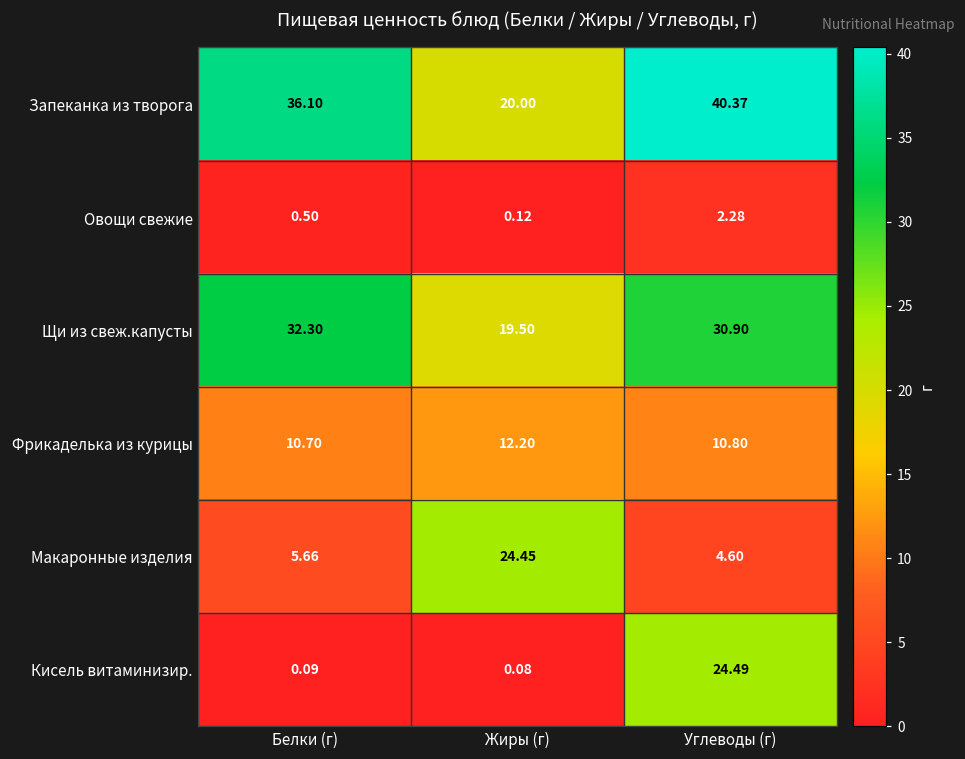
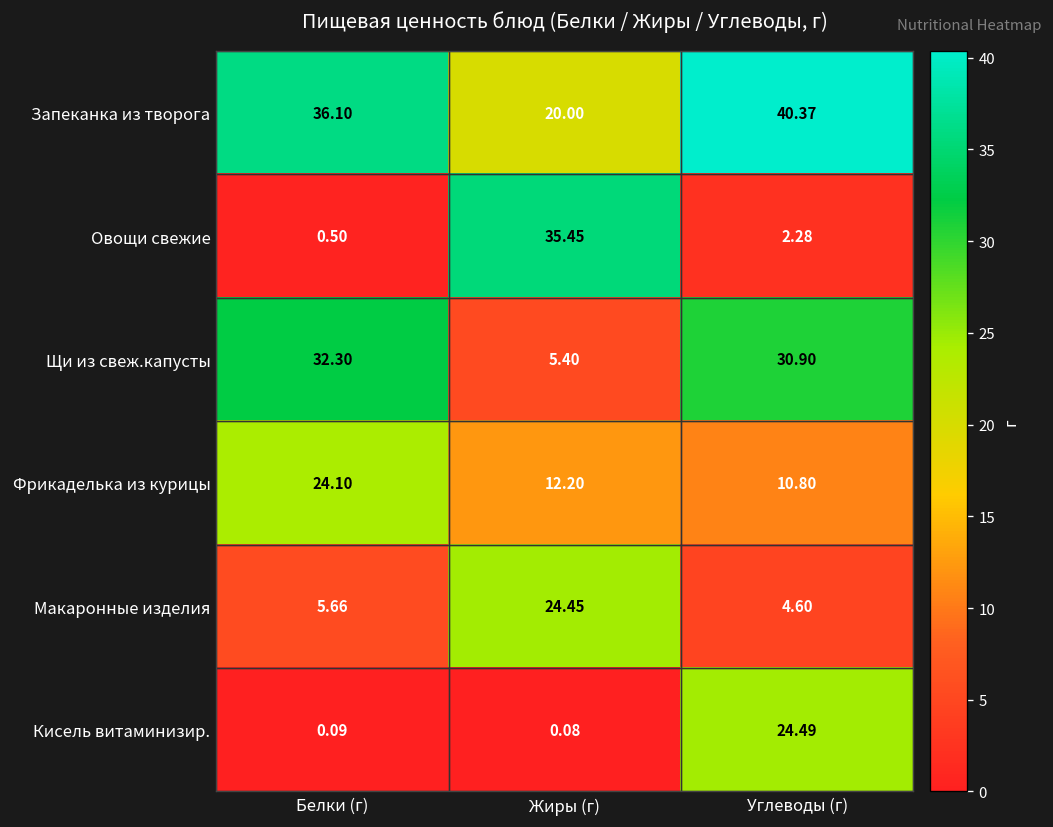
Овощи свежие, Жиры (г): 0.12 -> 35.45
Щи из свеж.капусты, Жиры (г): 19.50 -> 5.40
Фрикаделька из курицы, Белки (г): 10.70 -> 24.10
